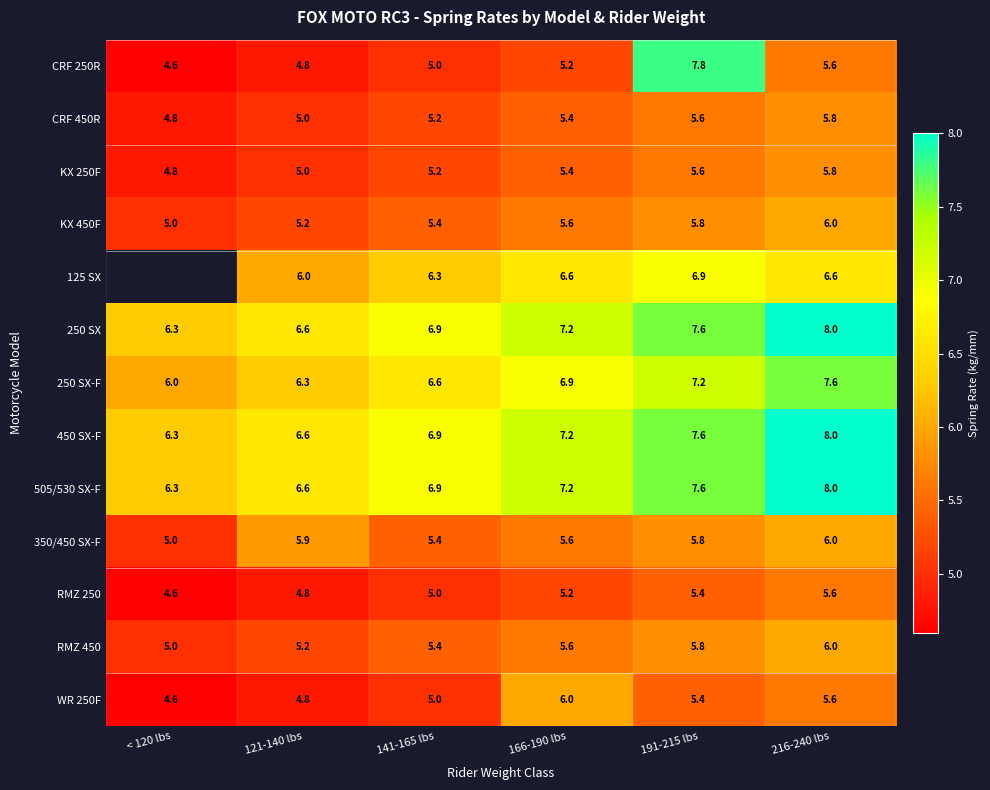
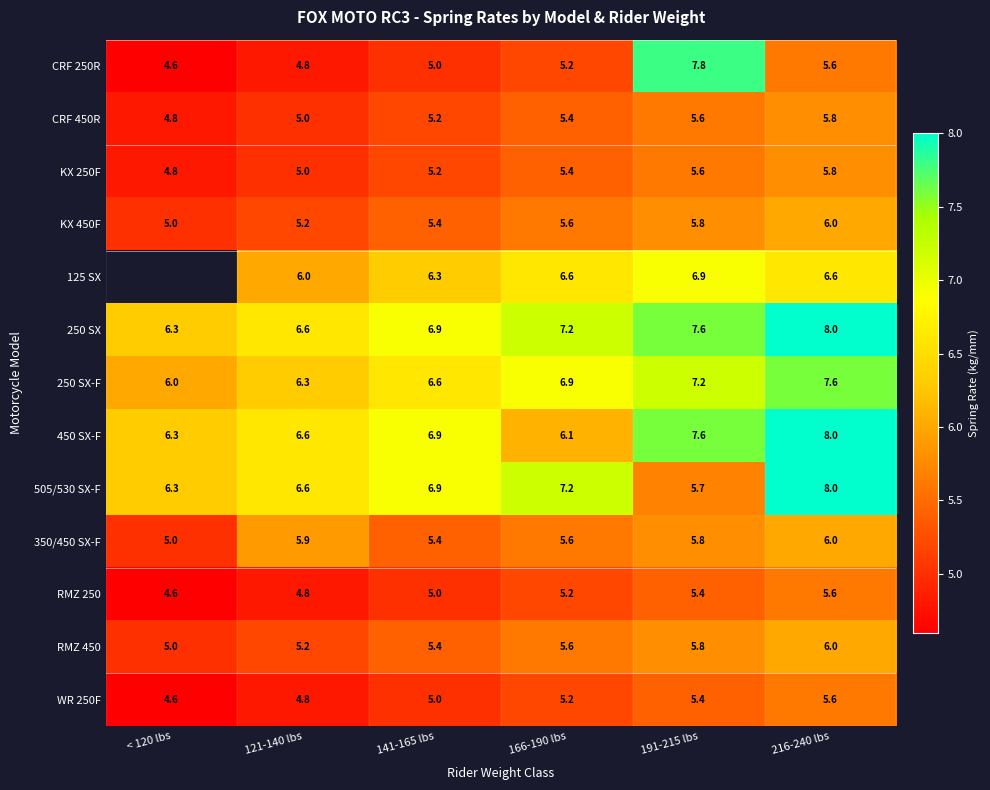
450 SX-F, 166-190 lbs: 7.2 -> 6.1
505/530 SX-F, 191-215 lbs: 7.6 -> 5.7
WR 250F, 166-190 lbs: 6.0 -> 5.2
